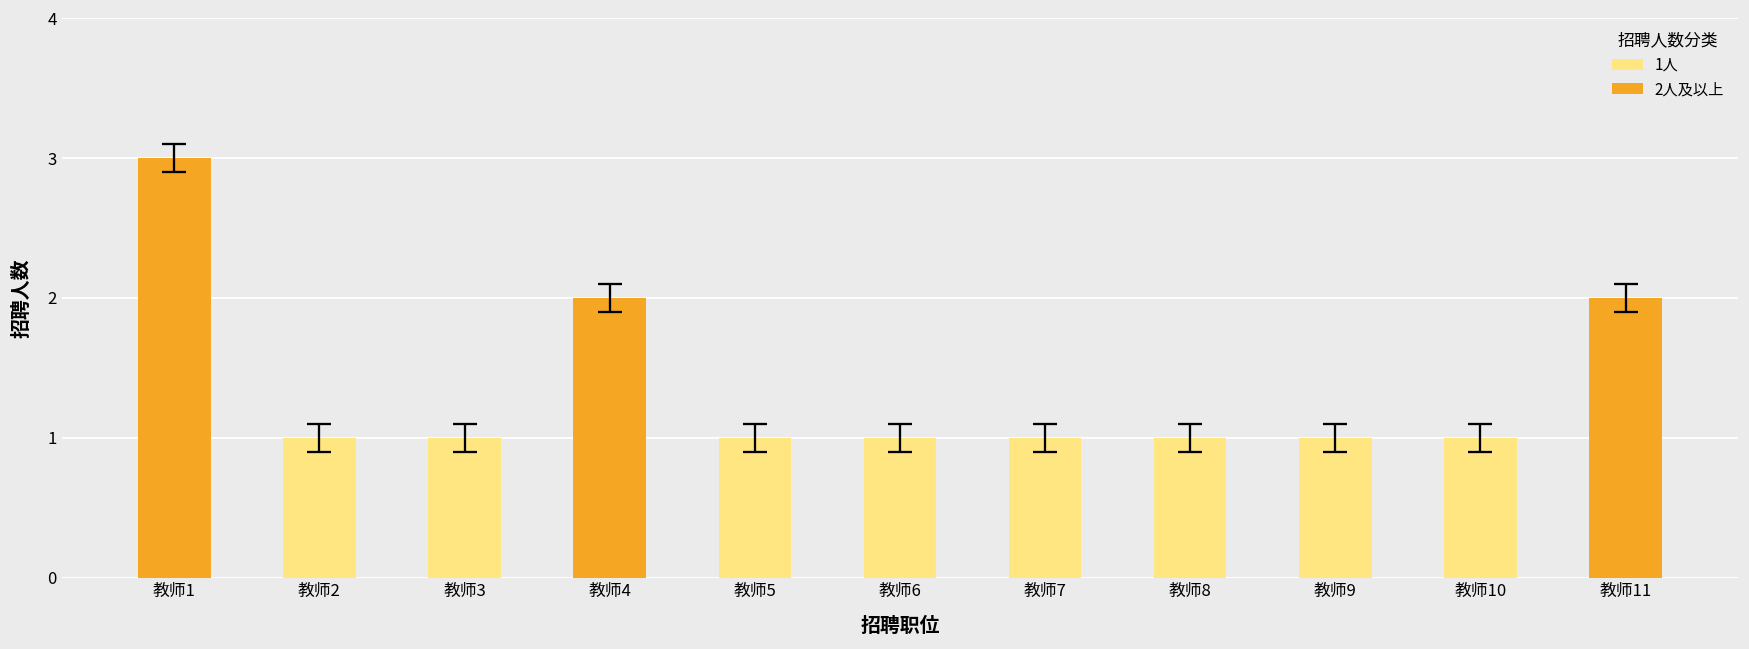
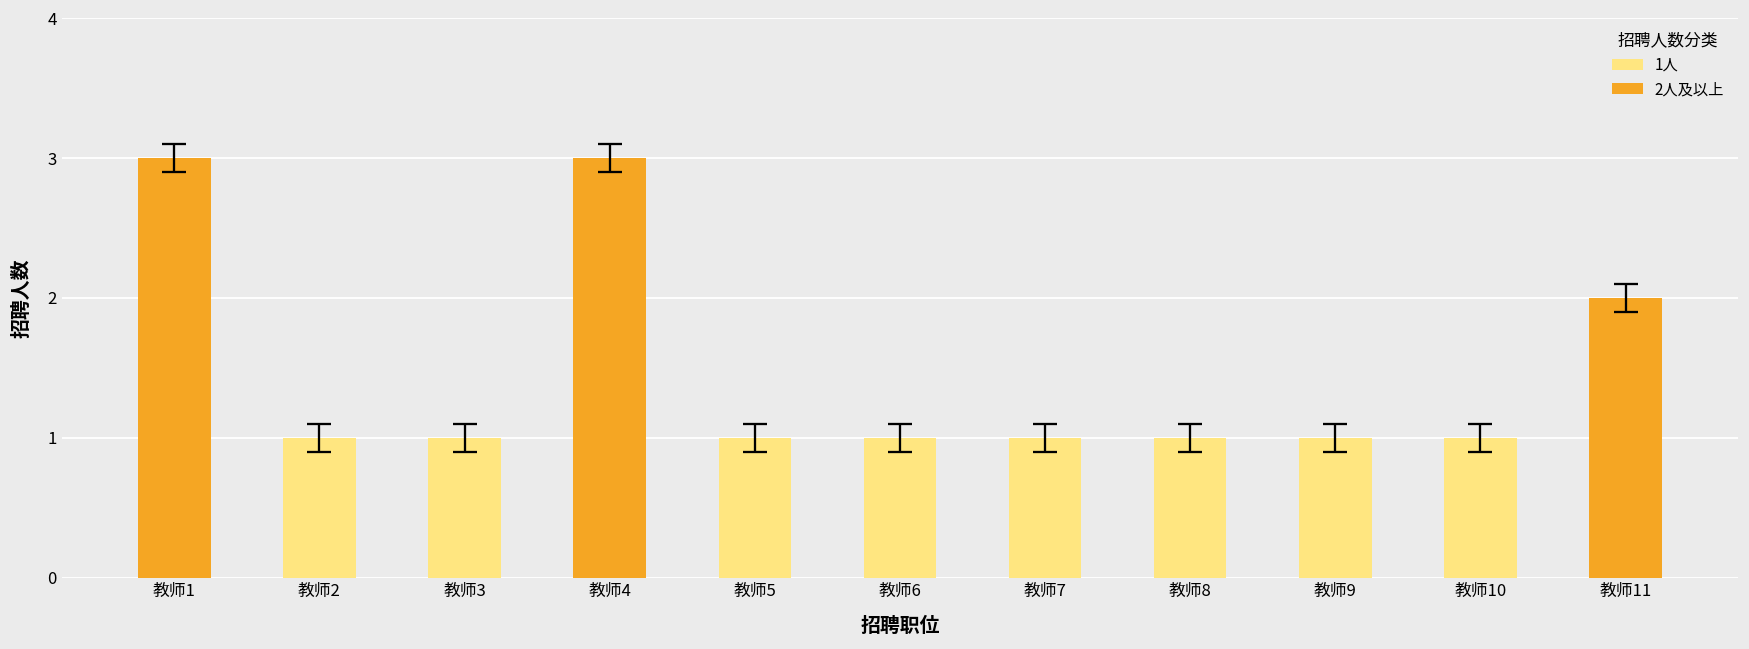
2人及以上, 教师4: 2 -> 3
